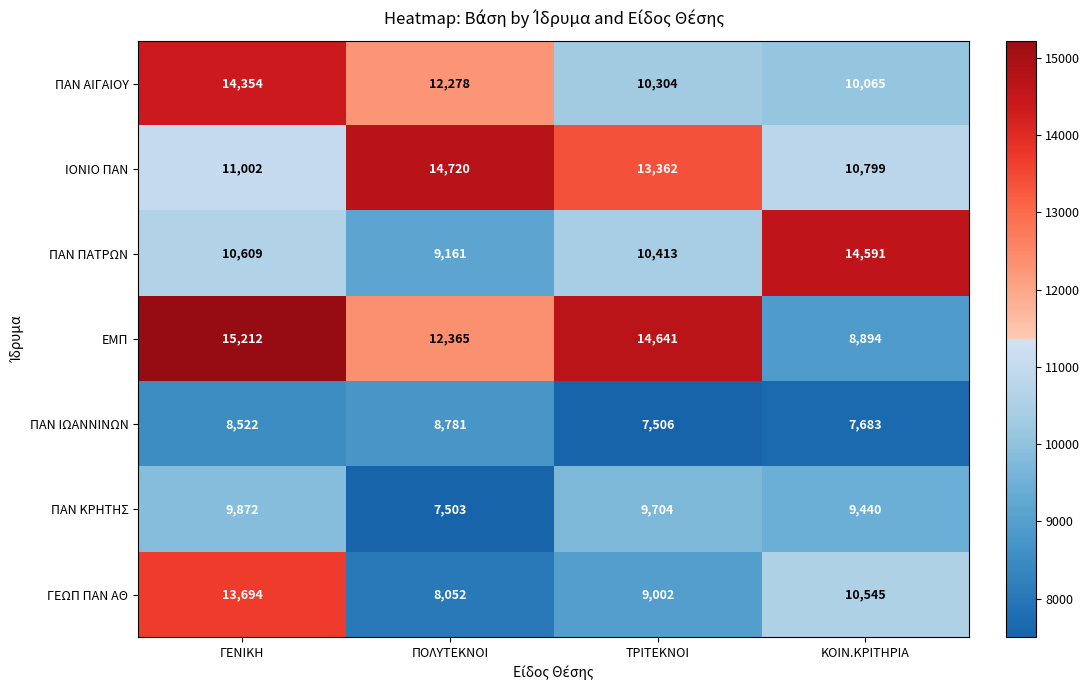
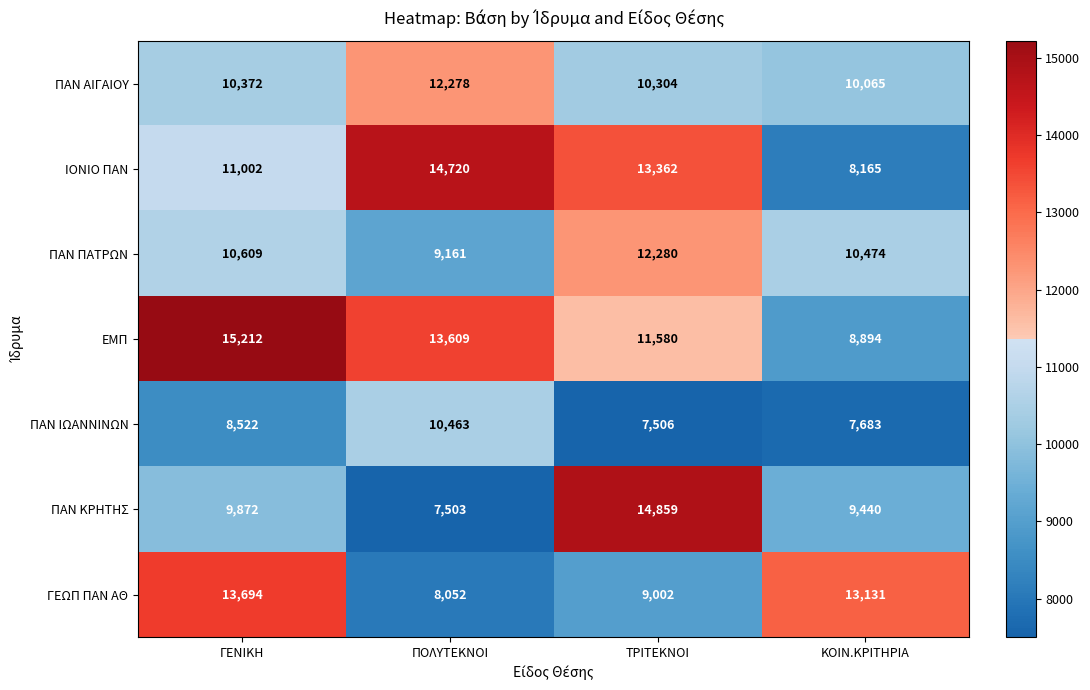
ΠΑΝ ΑΙΓΑΙΟΥ, ΓΕΝΙΚΗ: 14,354 -> 10,372
ΙΟΝΙΟ ΠΑΝ, ΚΟΙΝ.ΚΡΙΤΗΡΙΑ: 10,799 -> 8,165
ΠΑΝ ΠΑΤΡΩΝ, ΤΡΙΤΕΚΝΟΙ: 10,413 -> 12,280
ΠΑΝ ΠΑΤΡΩΝ, ΚΟΙΝ.ΚΡΙΤΗΡΙΑ: 14,591 -> 10,474
ΕΜΠ, ΠΟΛΥΤΕΚΝΟΙ: 12,365 -> 13,609
ΕΜΠ, ΤΡΙΤΕΚΝΟΙ: 14,641 -> 11,580
ΠΑΝ ΙΩΑΝΝΙΝΩΝ, ΠΟΛΥΤΕΚΝΟΙ: 8,781 -> 10,463
ΠΑΝ ΚΡΗΤΗΣ, ΤΡΙΤΕΚΝΟΙ: 9,704 -> 14,859
ΓΕΩΠ ΠΑΝ ΑΘ, ΚΟΙΝ.ΚΡΙΤΗΡΙΑ: 10,545 -> 13,131
